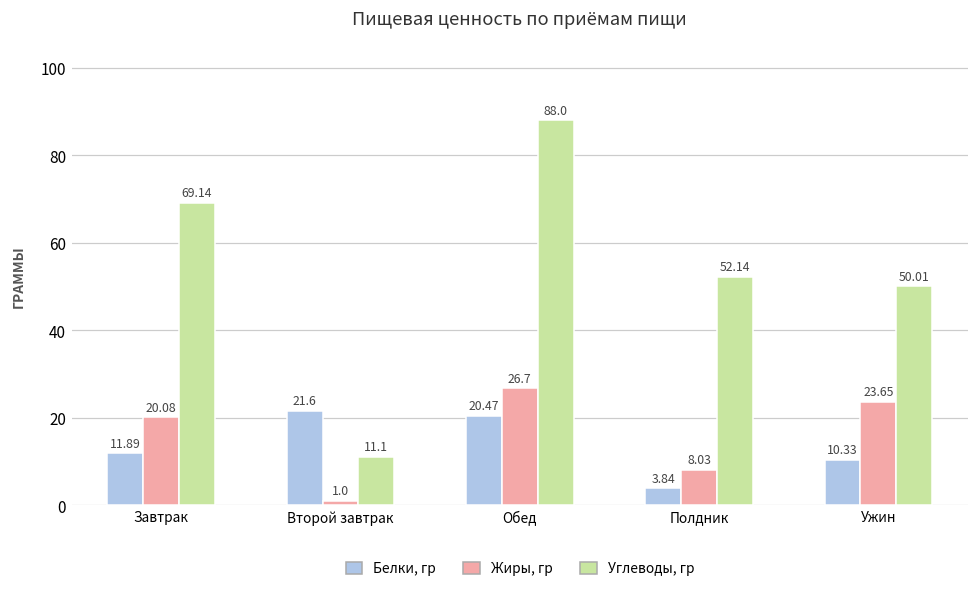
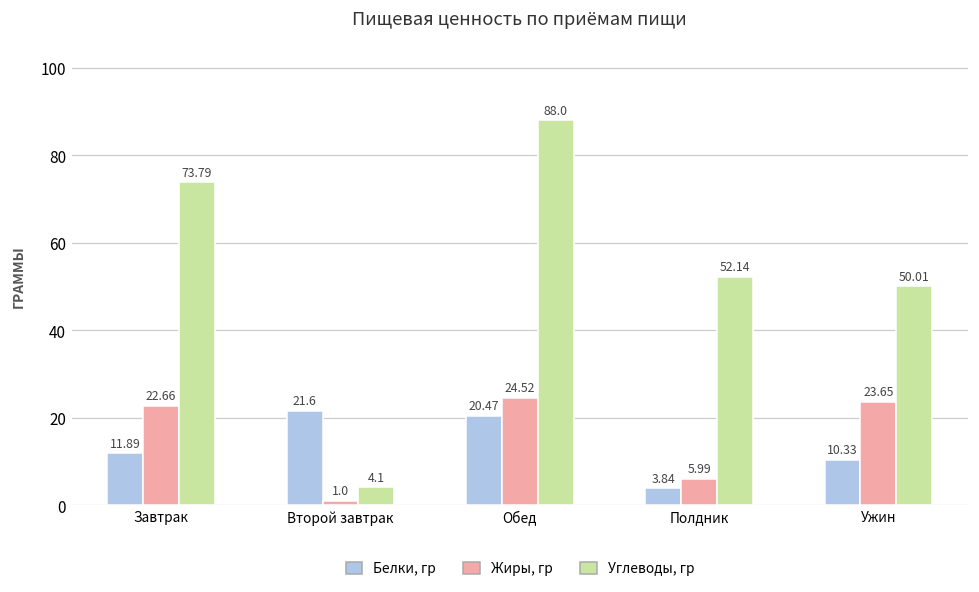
Жиры, гр, Завтрак: 20.08 -> 22.66
Углеводы, гр, Завтрак: 69.14 -> 73.79
Углеводы, гр, Второй завтрак: 11.1 -> 4.1
Жиры, гр, Обед: 26.7 -> 24.52
Жиры, гр, Полдник: 8.03 -> 5.99
